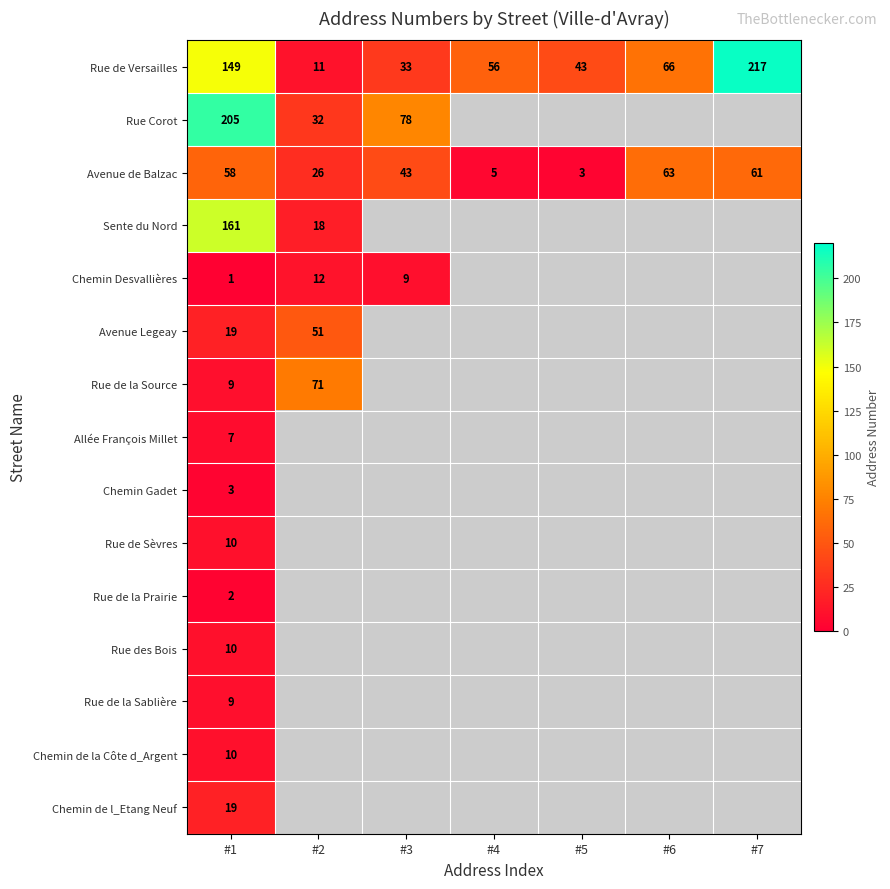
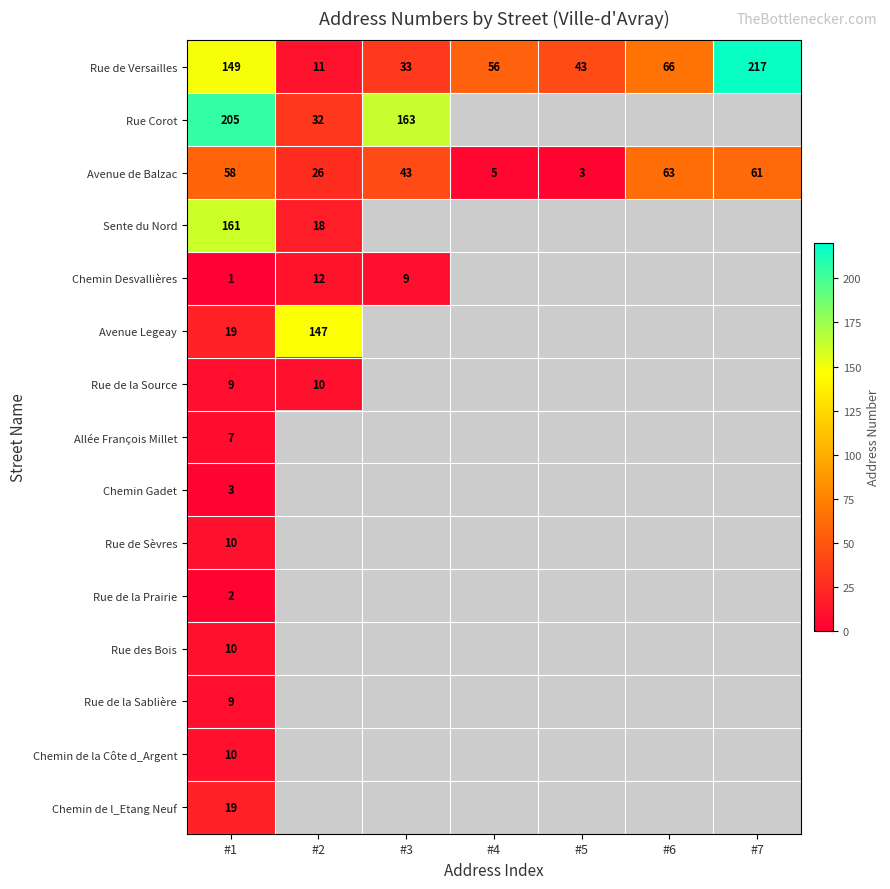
Rue Corot, #3: 78 -> 163
Avenue Legeay, #2: 51 -> 147
Rue de la Source, #2: 71 -> 10
